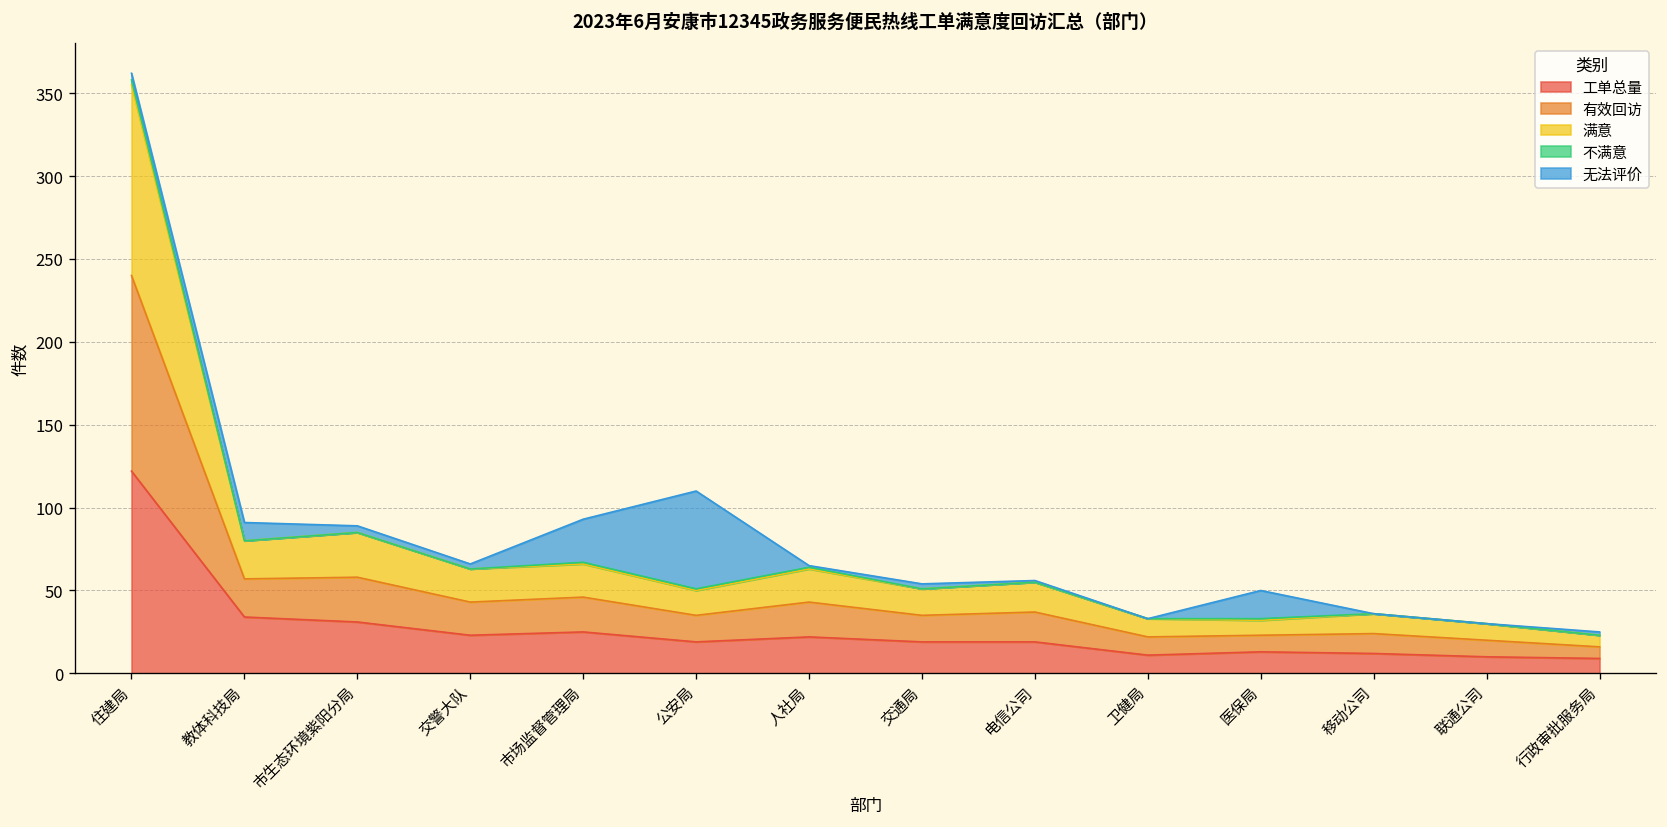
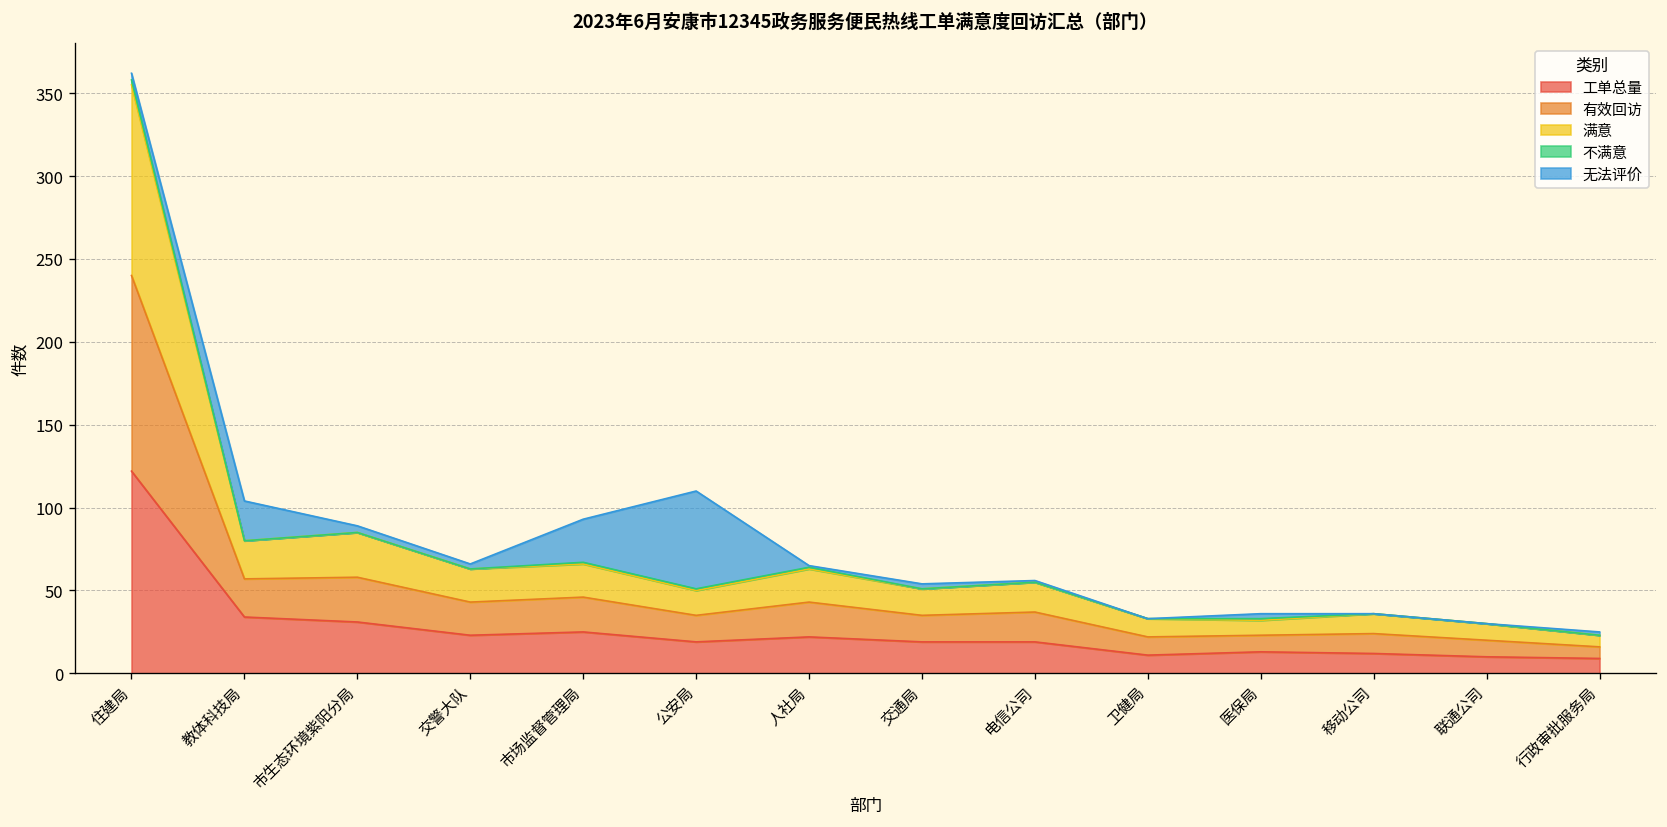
无法评价, 教体科技局: 11 -> 24
无法评价, 医保局: 17 -> 3
